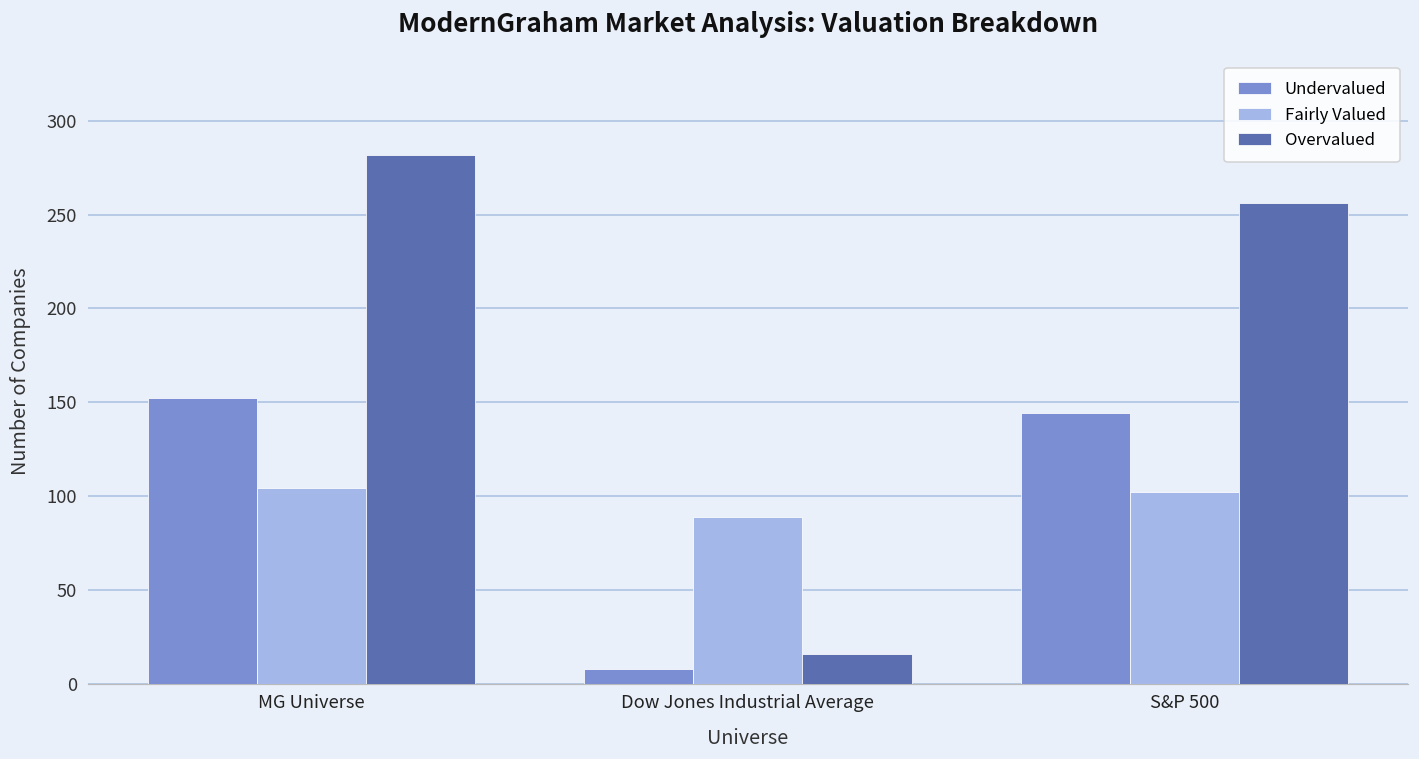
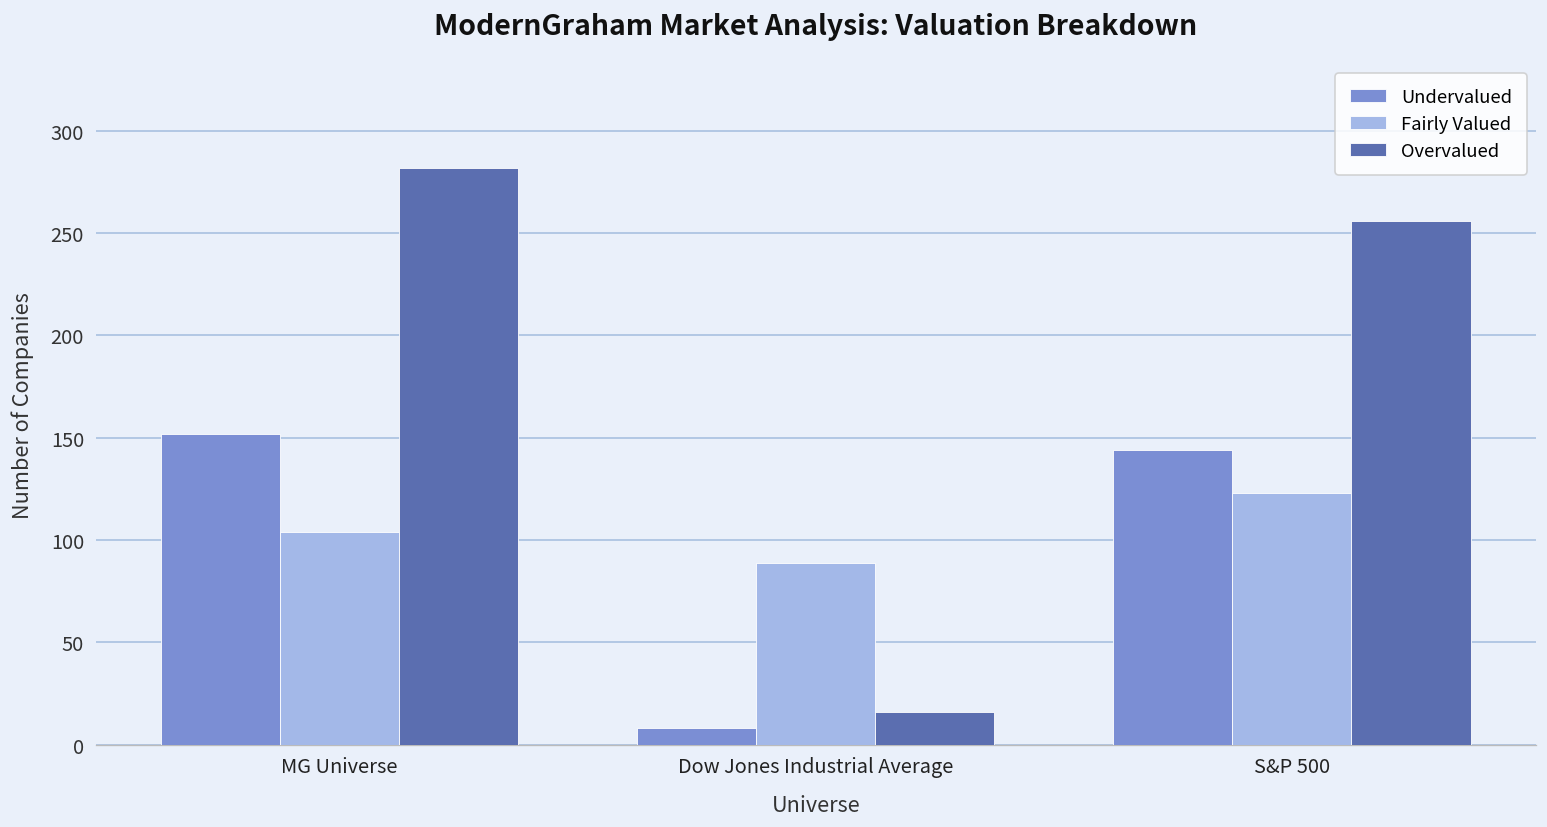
Fairly Valued, S&P 500: 102 -> 123
